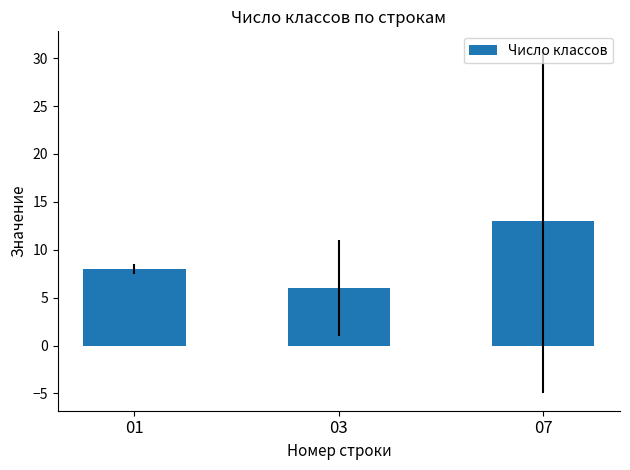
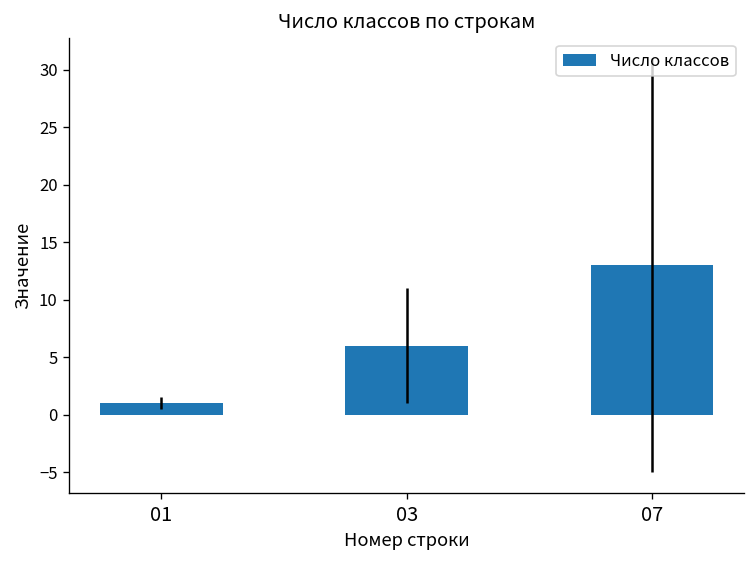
01: 8 -> 1
